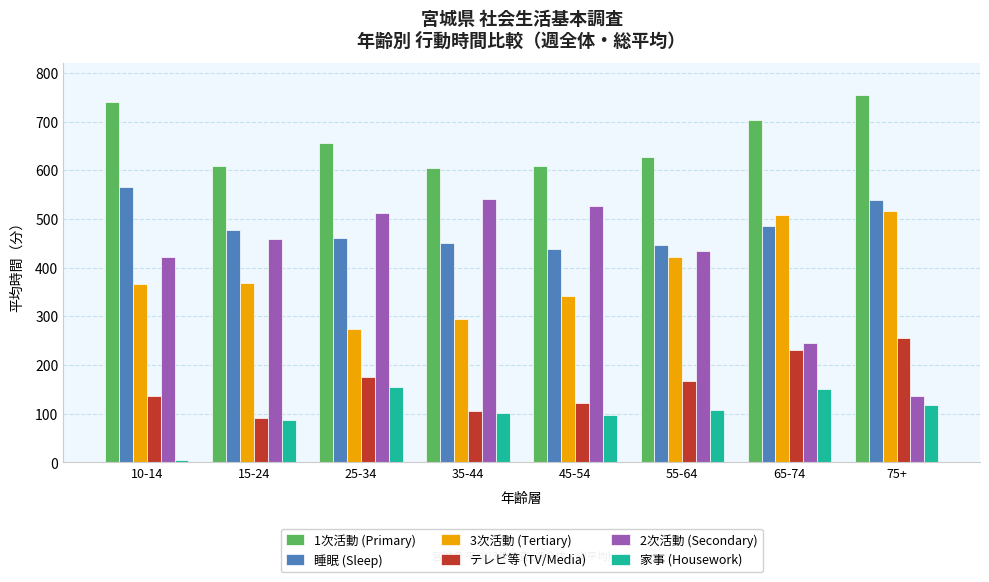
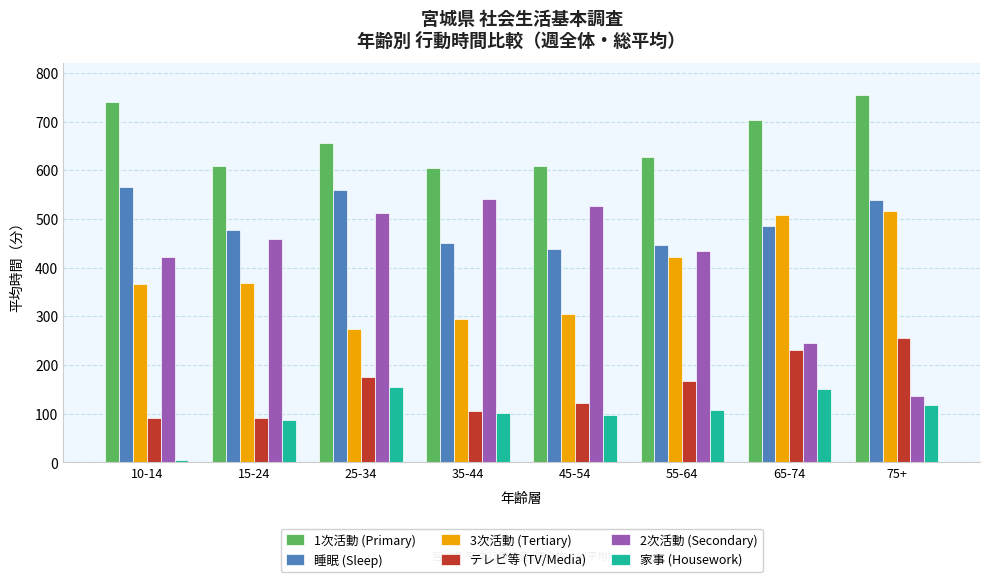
テレビ等 (TV/Media), 10-14: 140 -> 90
睡眠 (Sleep), 25-34: 460 -> 560
3次活動 (Tertiary), 45-54: 340 -> 310
